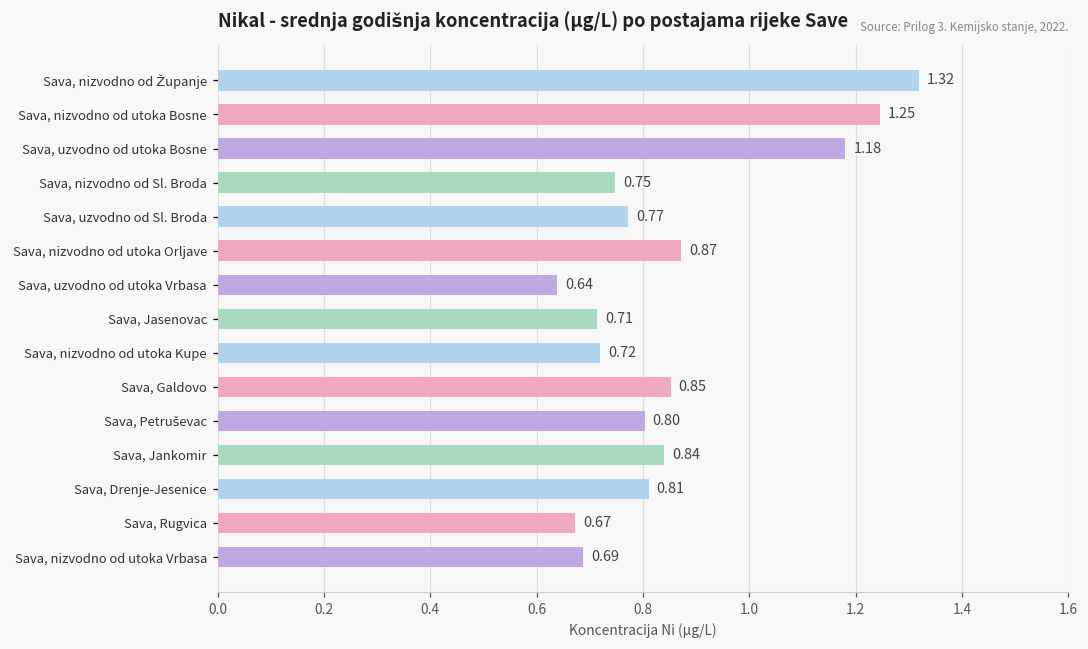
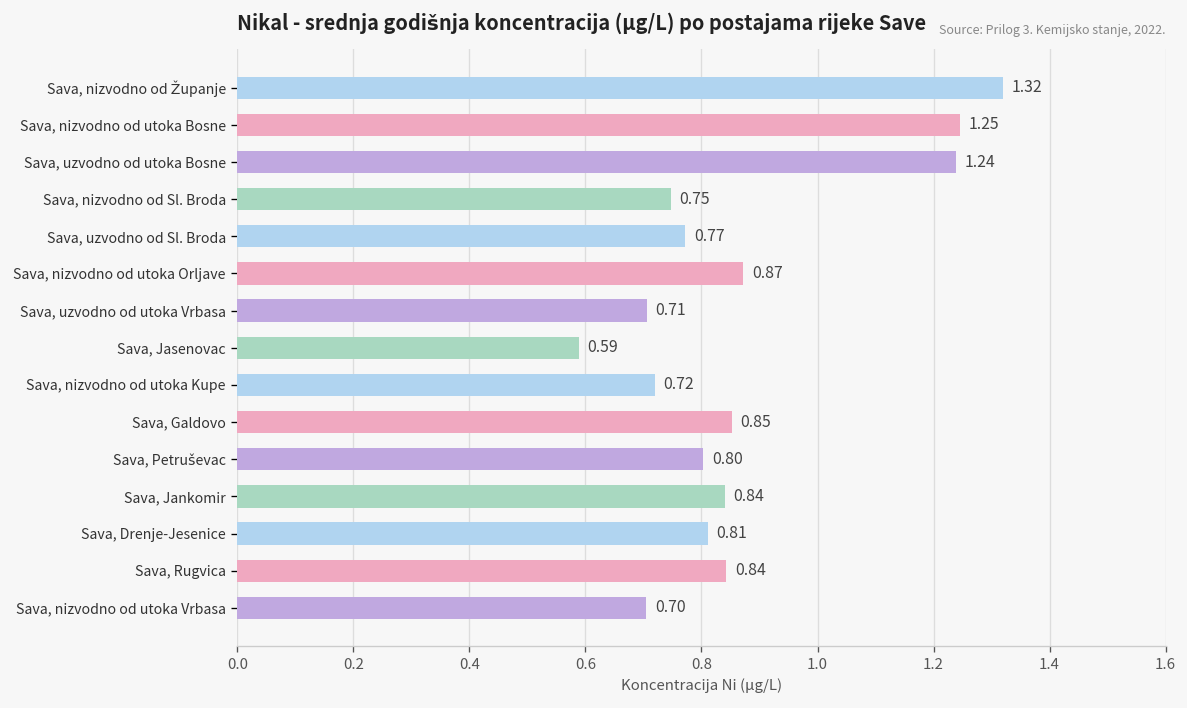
Sava, uzvodno od utoka Bosne: 1.18 -> 1.24
Sava, uzvodno od utoka Vrbasa: 0.64 -> 0.71
Sava, Jasenovac: 0.71 -> 0.59
Sava, Rugvica: 0.67 -> 0.84
Sava, nizvodno od utoka Vrbasa: 0.69 -> 0.70
